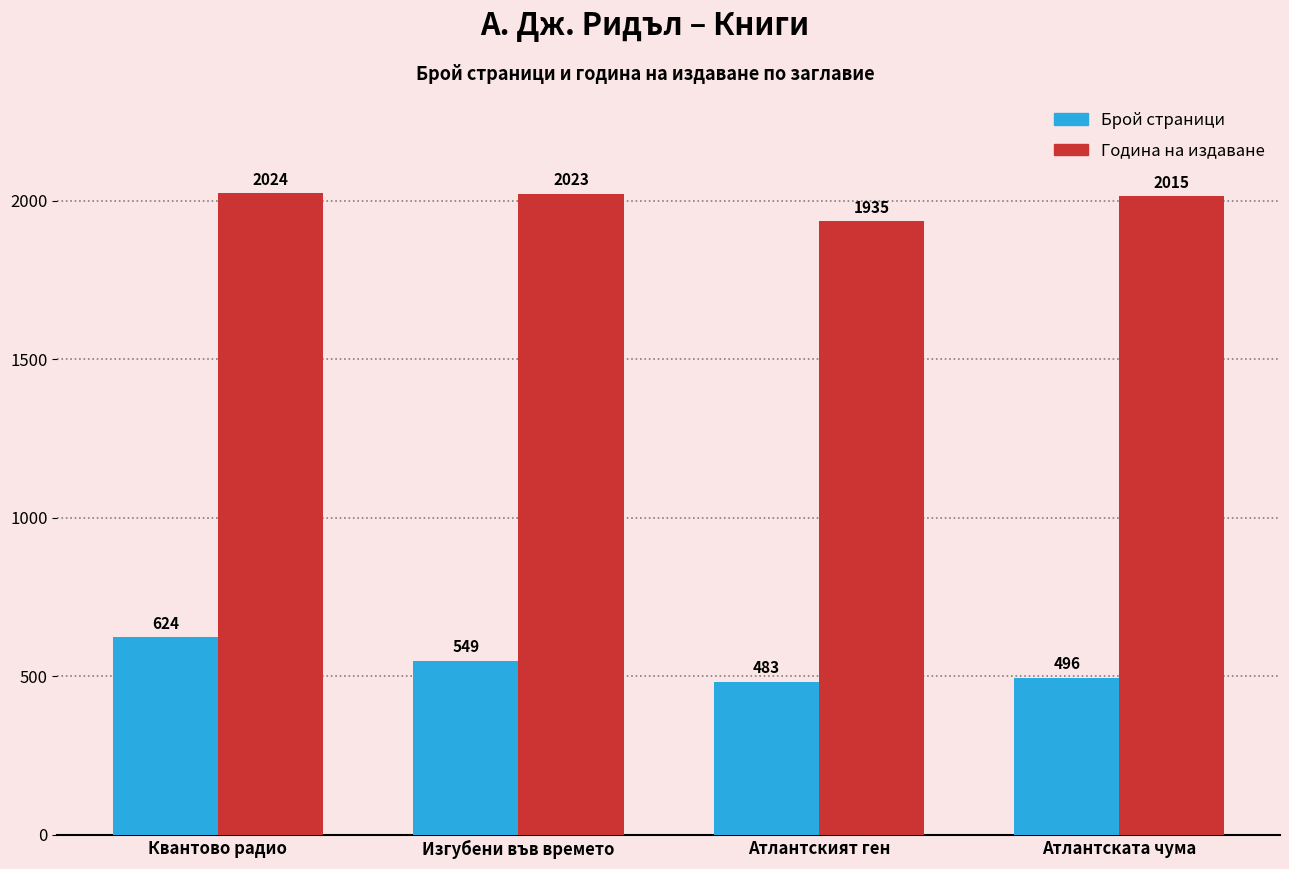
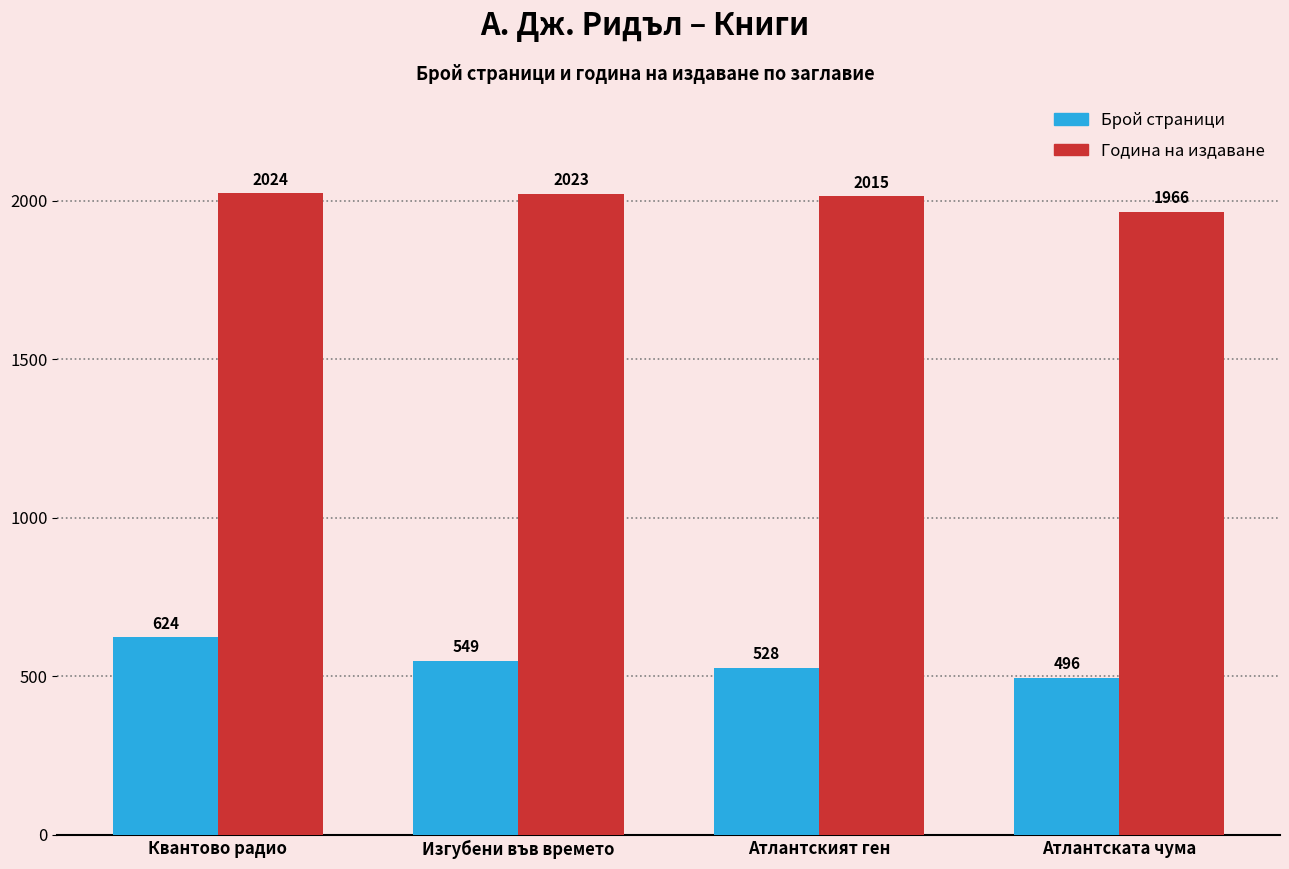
Брой страници, Атлантският ген: 483 -> 528
Година на издаване, Атлантският ген: 1935 -> 2015
Година на издаване, Атлантската чума: 2015 -> 1966
